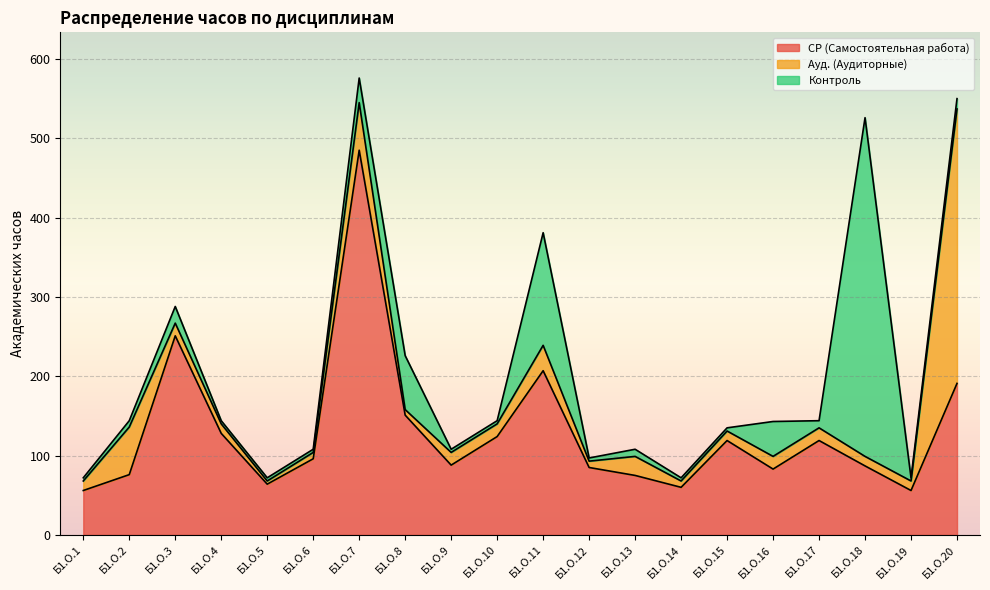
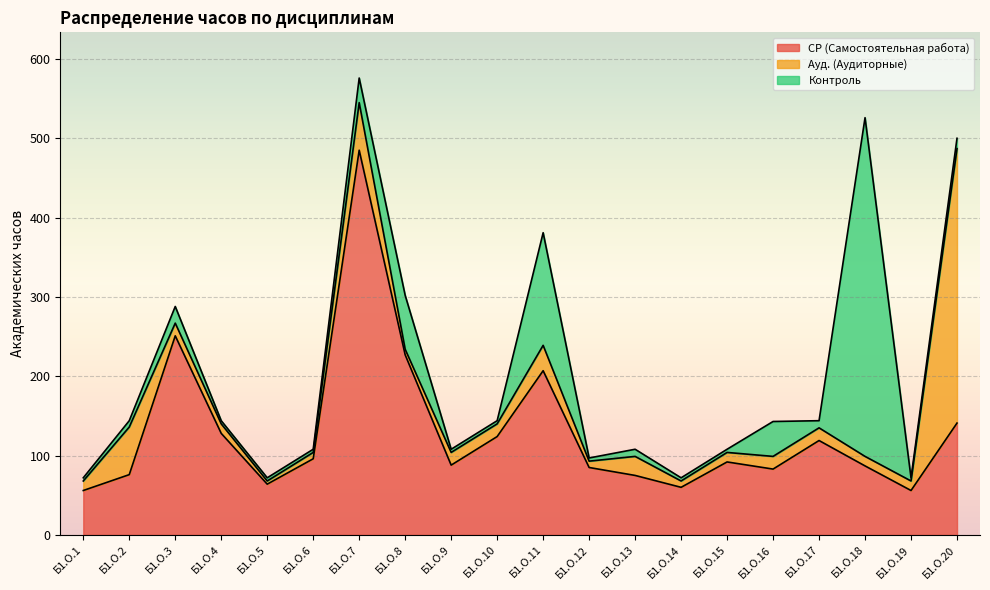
СР (Самостоятельная работа), Б1.О.8: 150 -> 230
СР (Самостоятельная работа), Б1.О.15: 120 -> 90
СР (Самостоятельная работа), Б1.О.20: 190 -> 140
